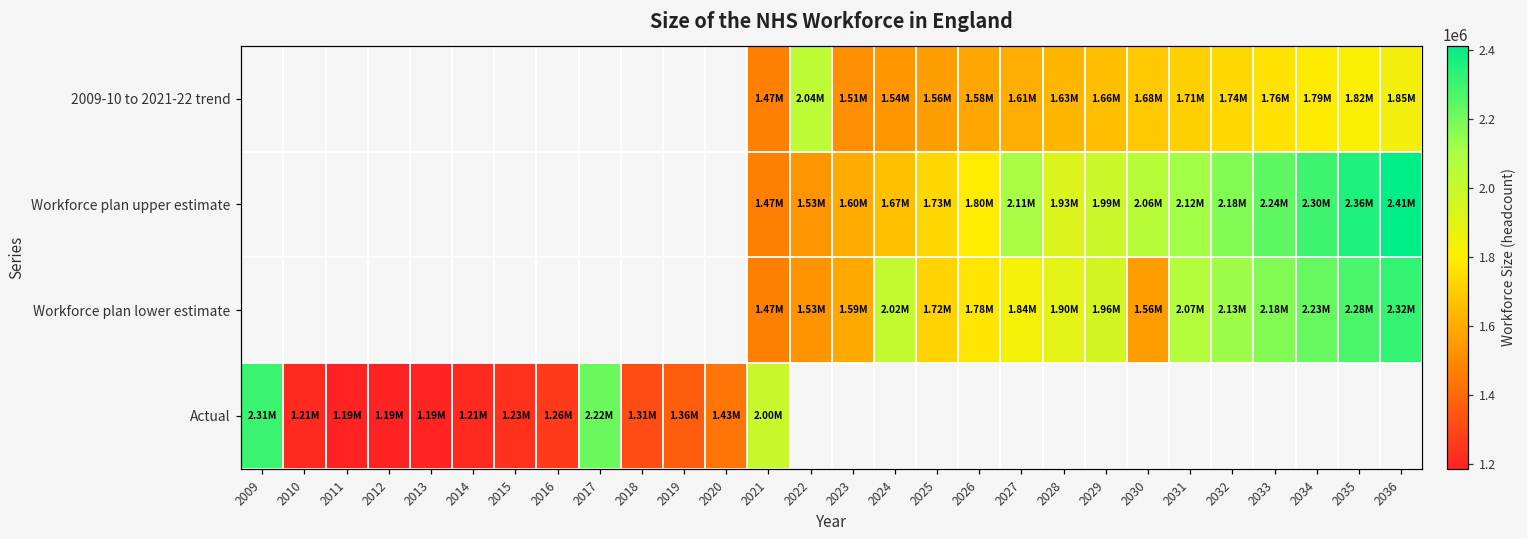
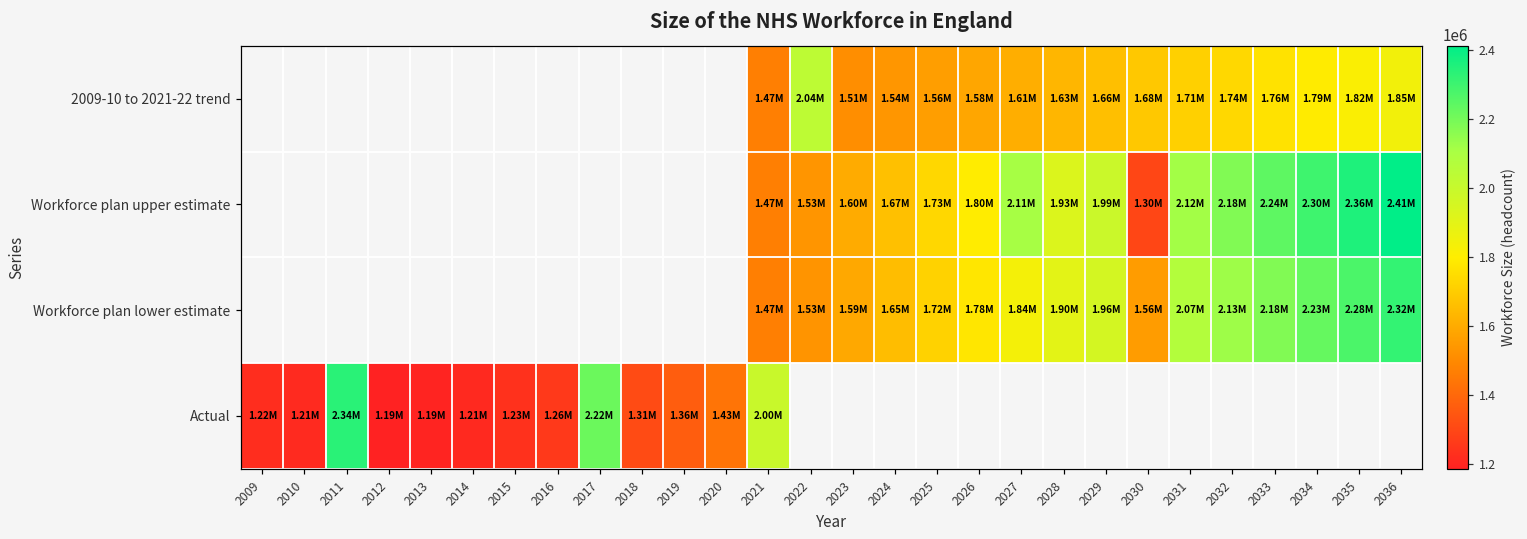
Workforce plan upper estimate, 2030: 2.06M -> 1.30M
Workforce plan lower estimate, 2024: 2.02M -> 1.65M
Actual, 2009: 2.31M -> 1.22M
Actual, 2011: 1.19M -> 2.34M
